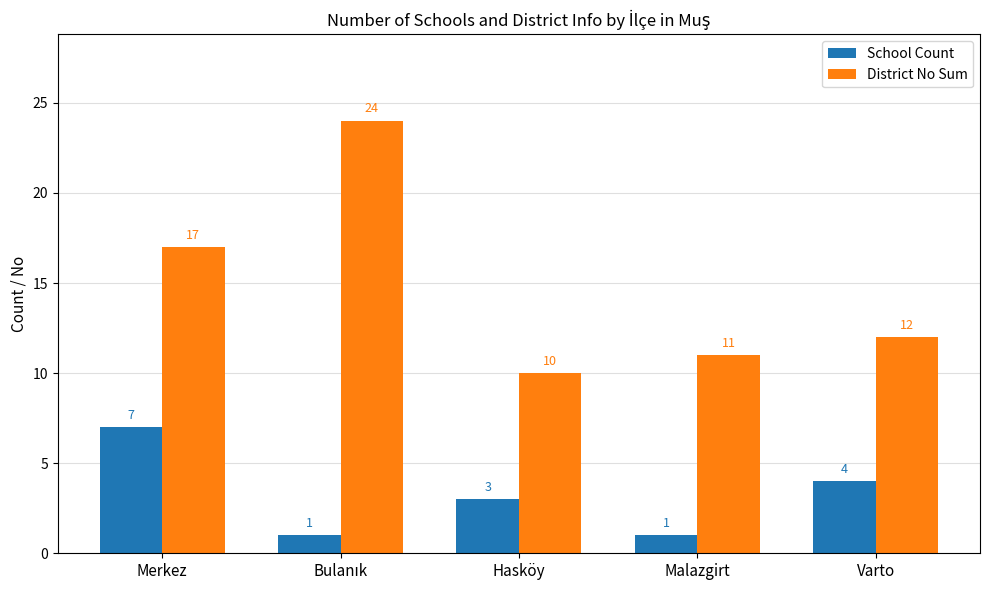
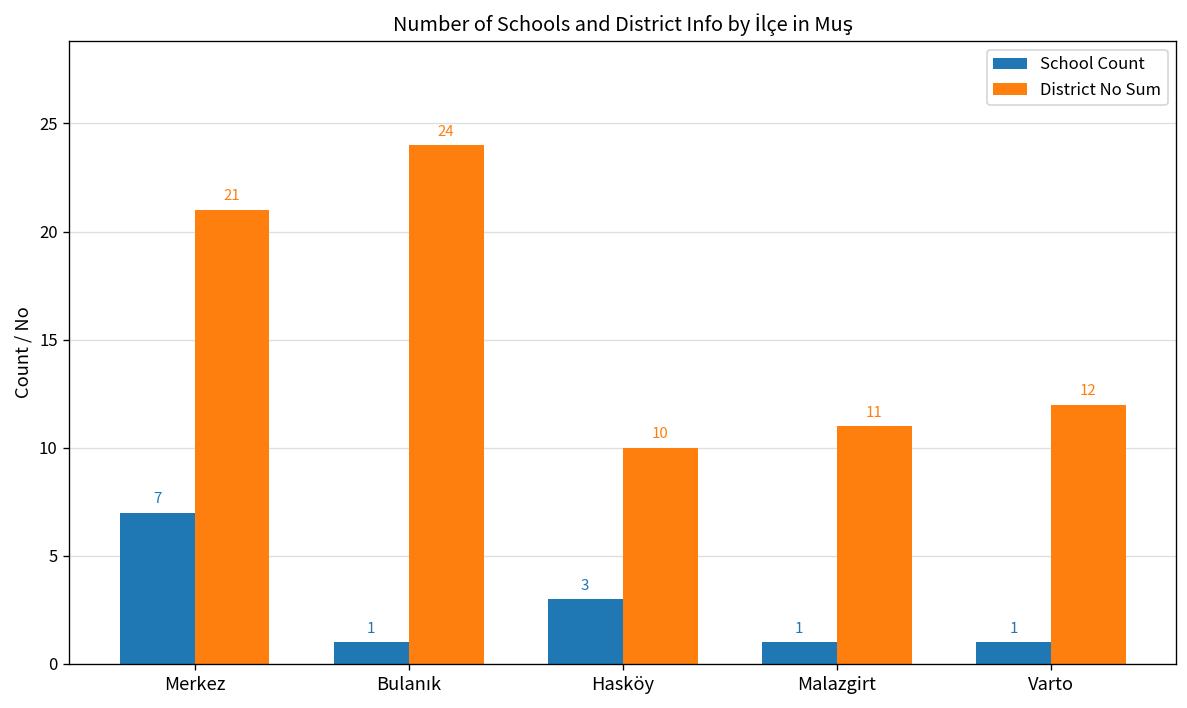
District No Sum, Merkez: 17 -> 21
School Count, Varto: 4 -> 1
